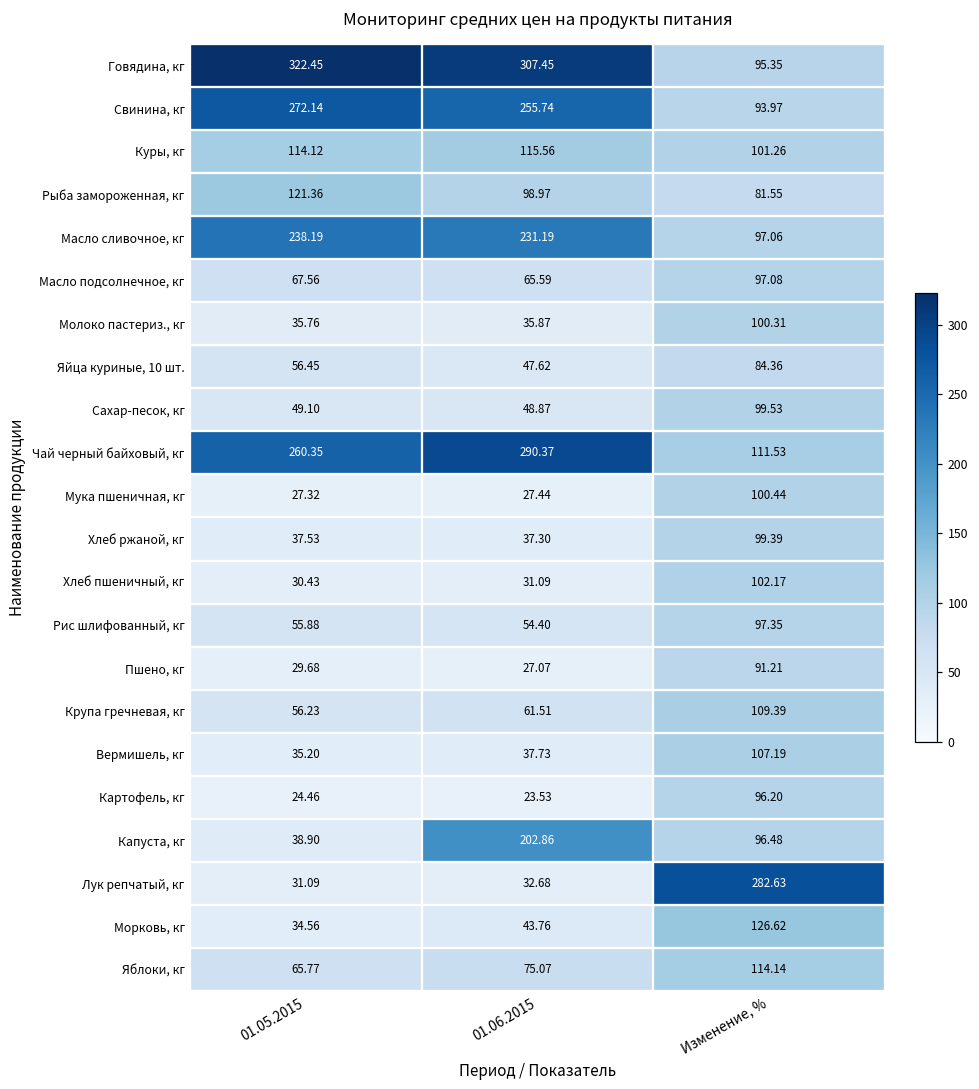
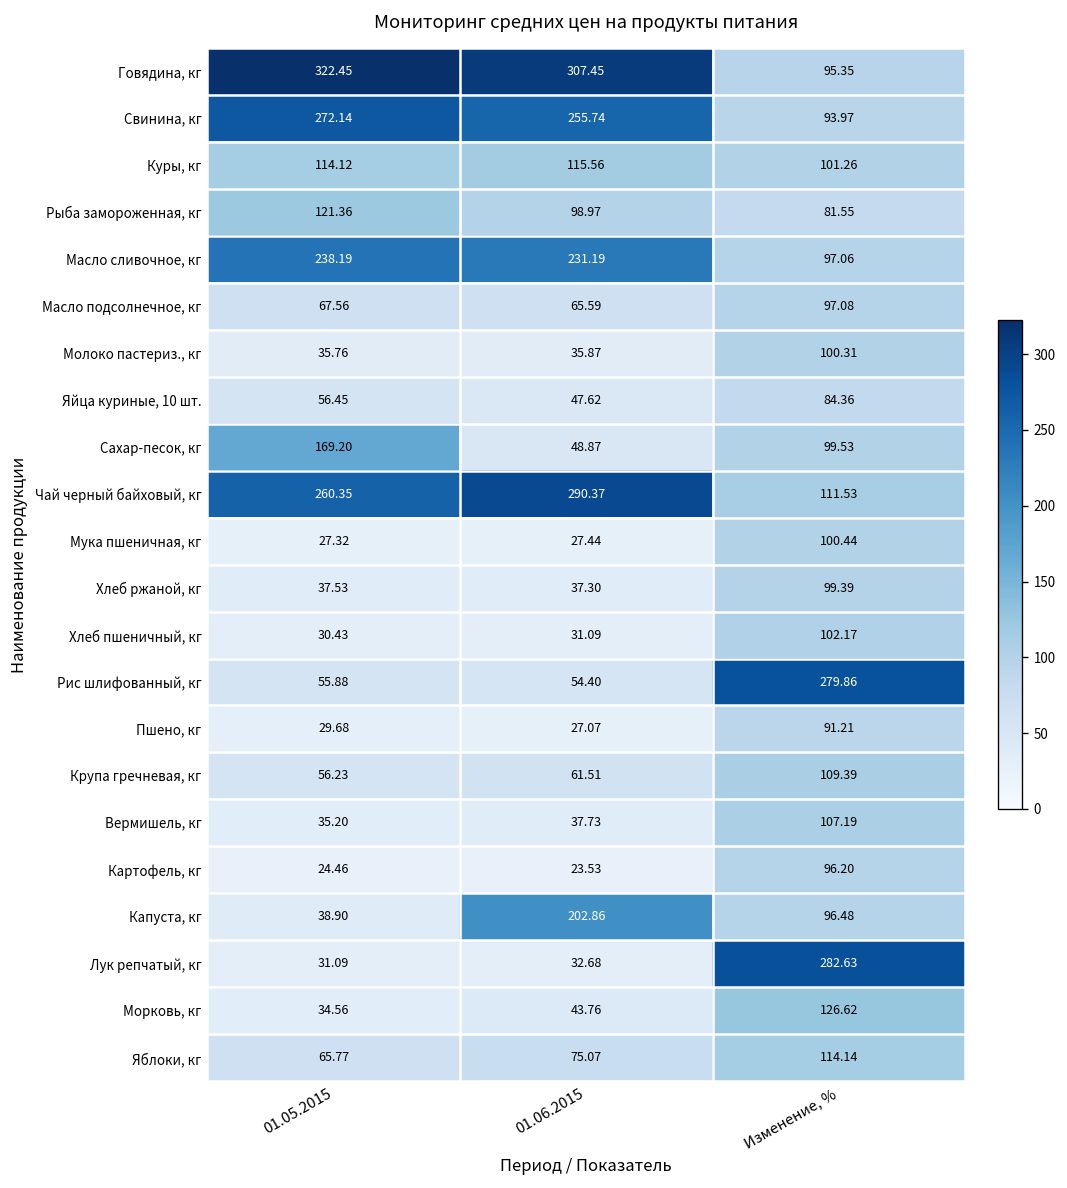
Сахар-песок, кг, 01.05.2015: 49.10 -> 169.20
Рис шлифованный, кг, Изменение, %: 97.35 -> 279.86
